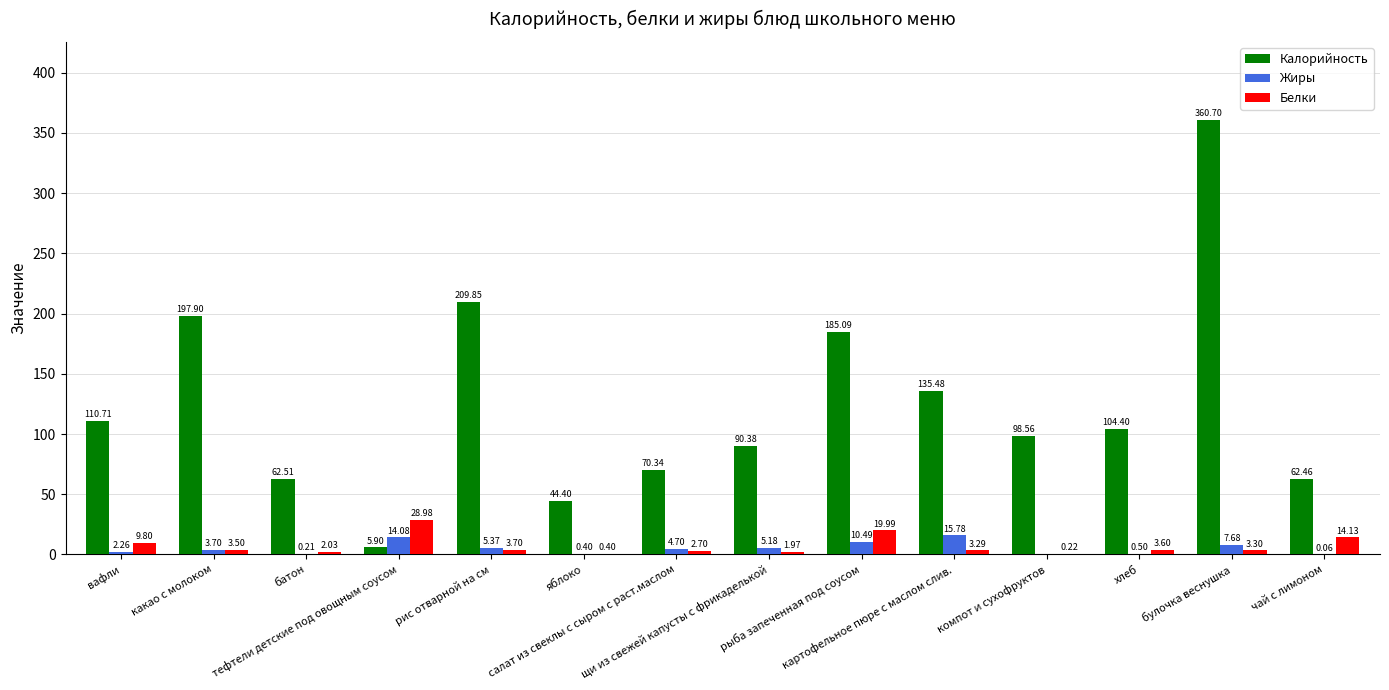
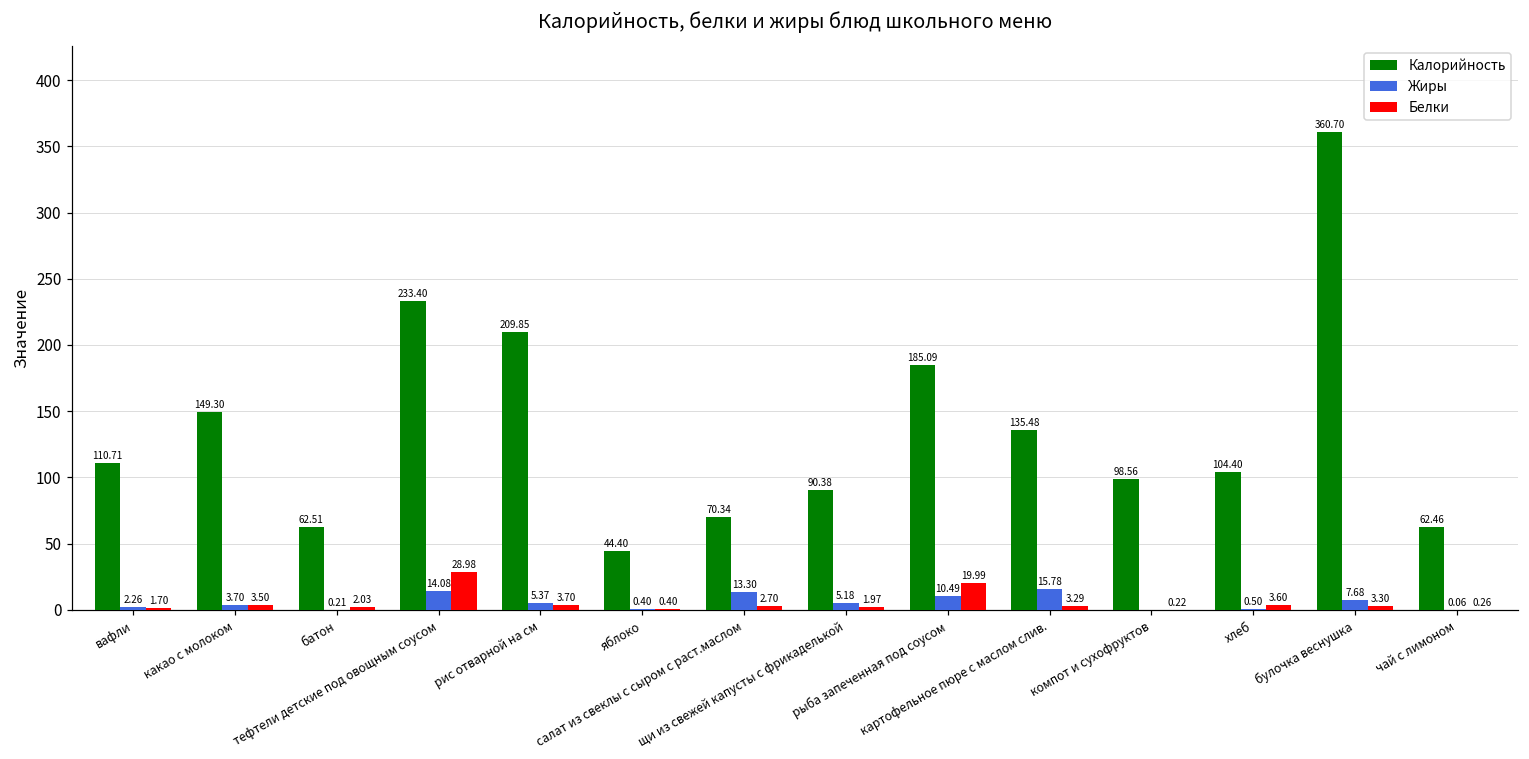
Белки, вафли: 9.80 -> 1.70
Калорийность, какао с молоком: 197.90 -> 149.30
Калорийность, тефтели детские под овощным соусом: 5.90 -> 233.40
Жиры, салат из свеклы с сыром с раст.маслом: 4.70 -> 13.30
Белки, чай с лимоном: 14.13 -> 0.26
